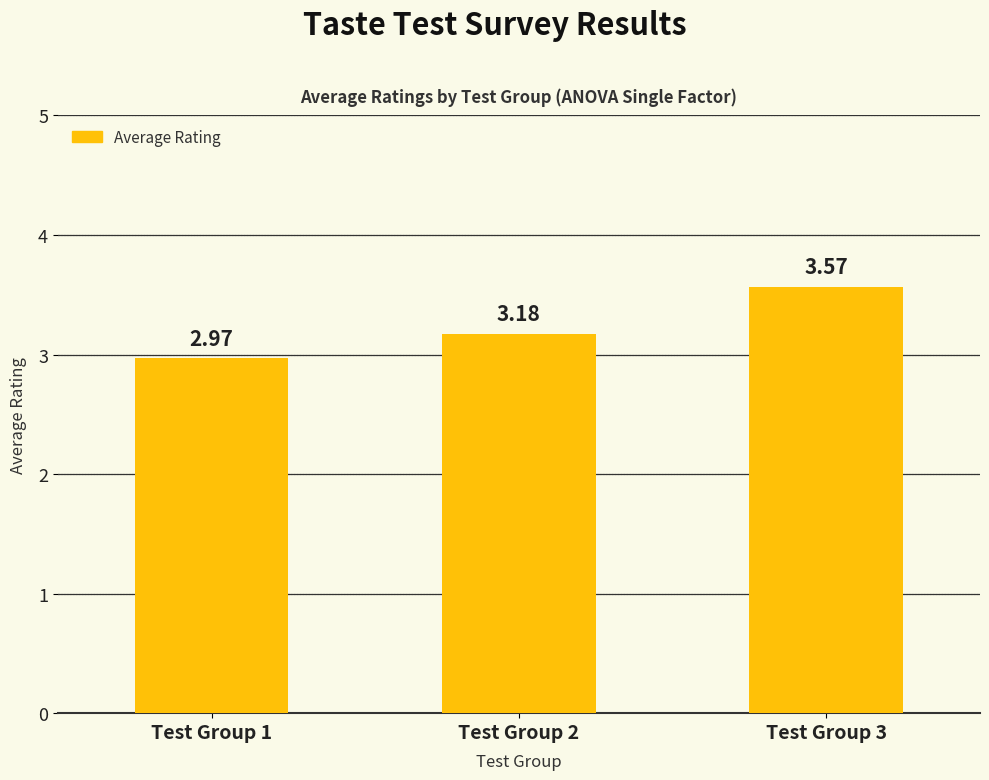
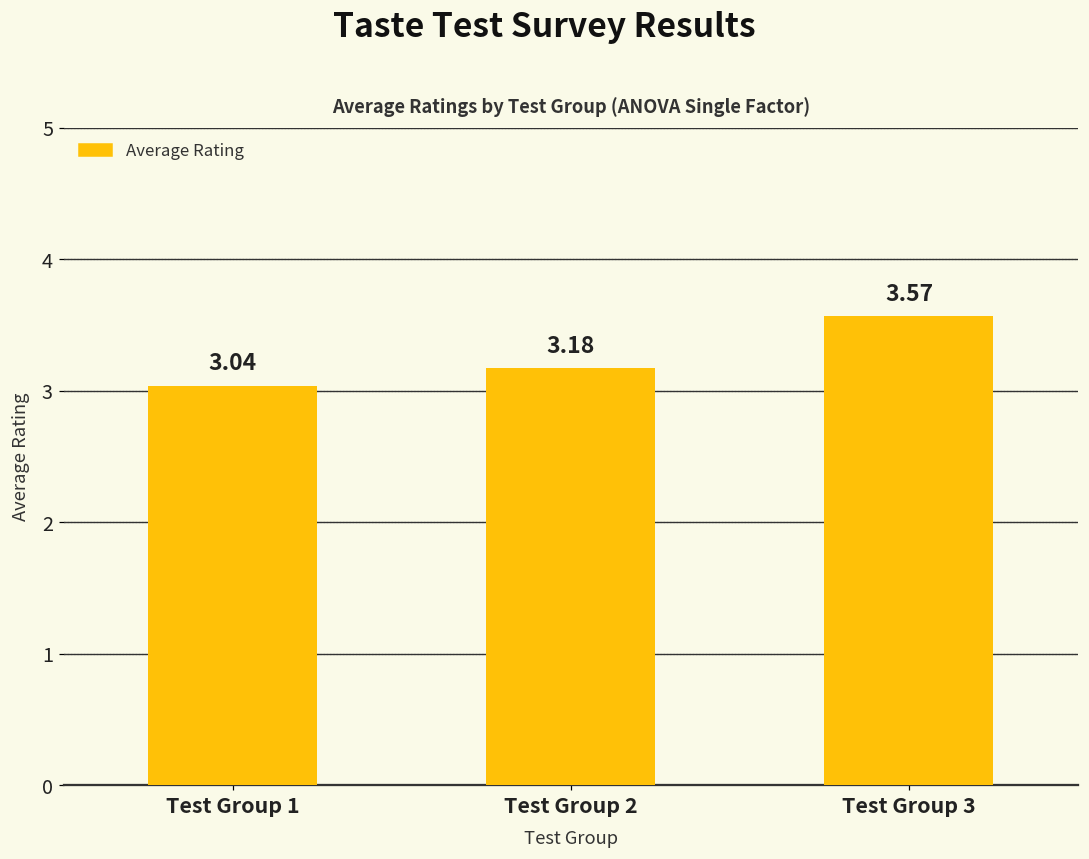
Test Group 1: 2.97 -> 3.04
